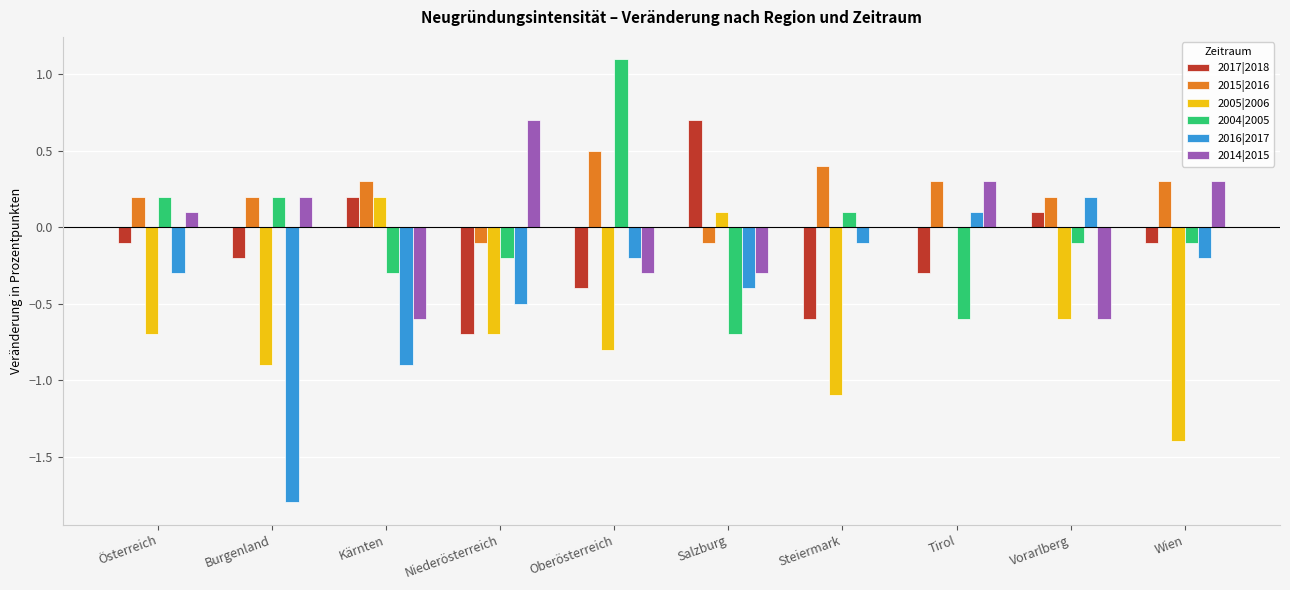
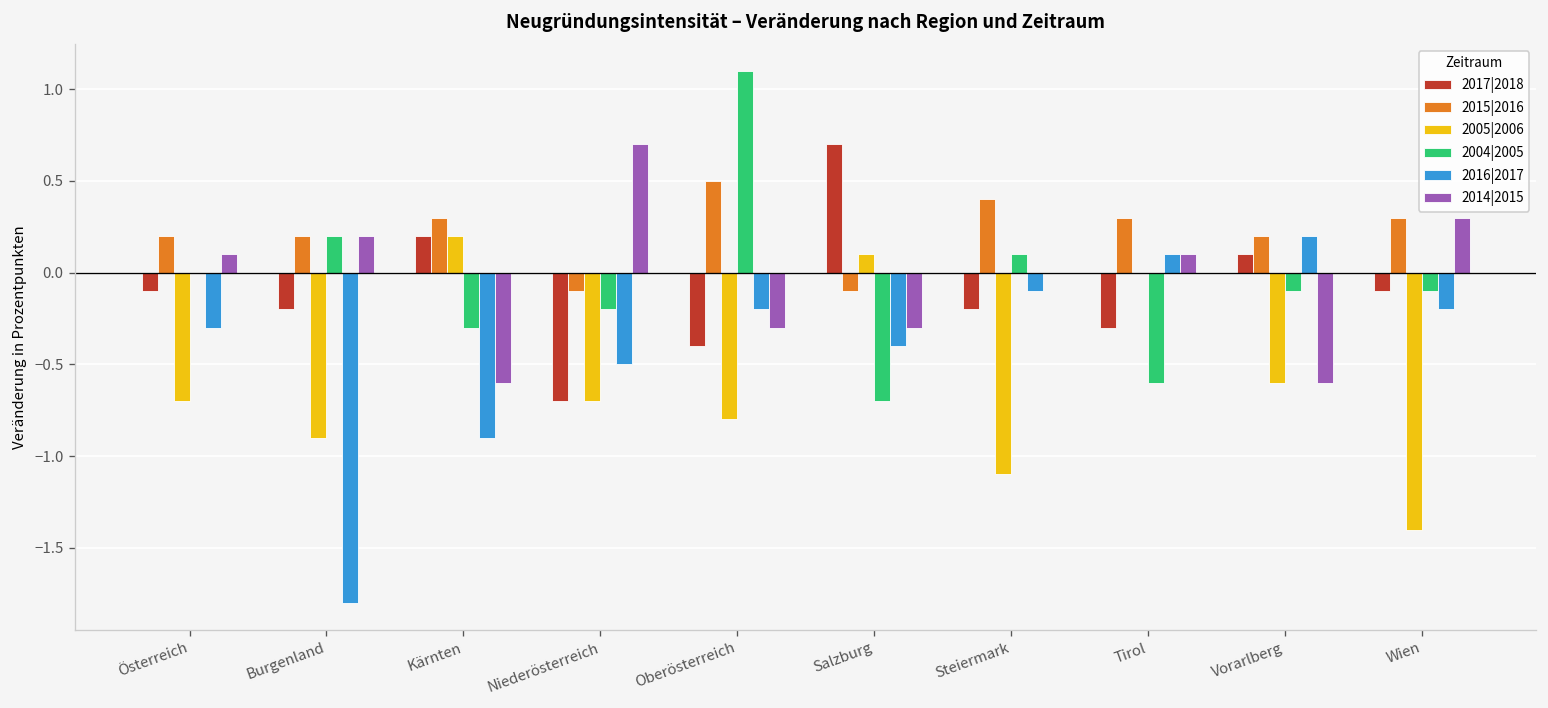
2004|2005, Österreich: 0.2 -> 0.0
2017|2018, Steiermark: -0.6 -> -0.2
2014|2015, Tirol: 0.3 -> 0.1
